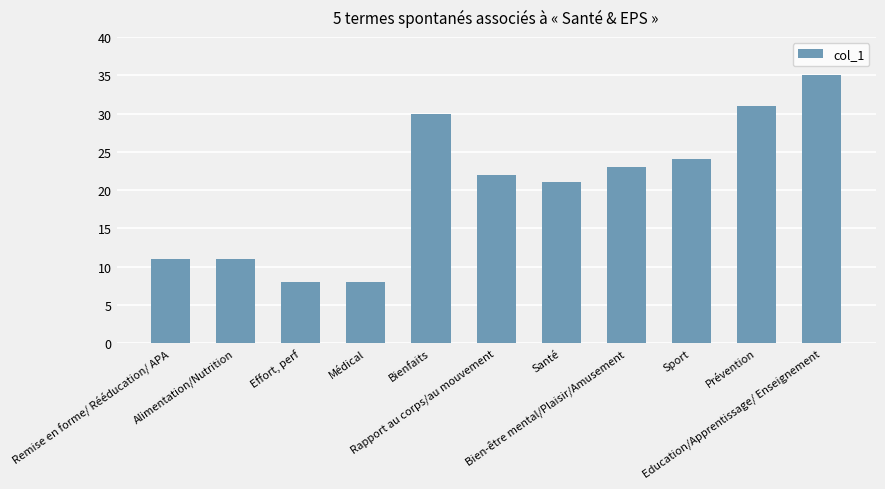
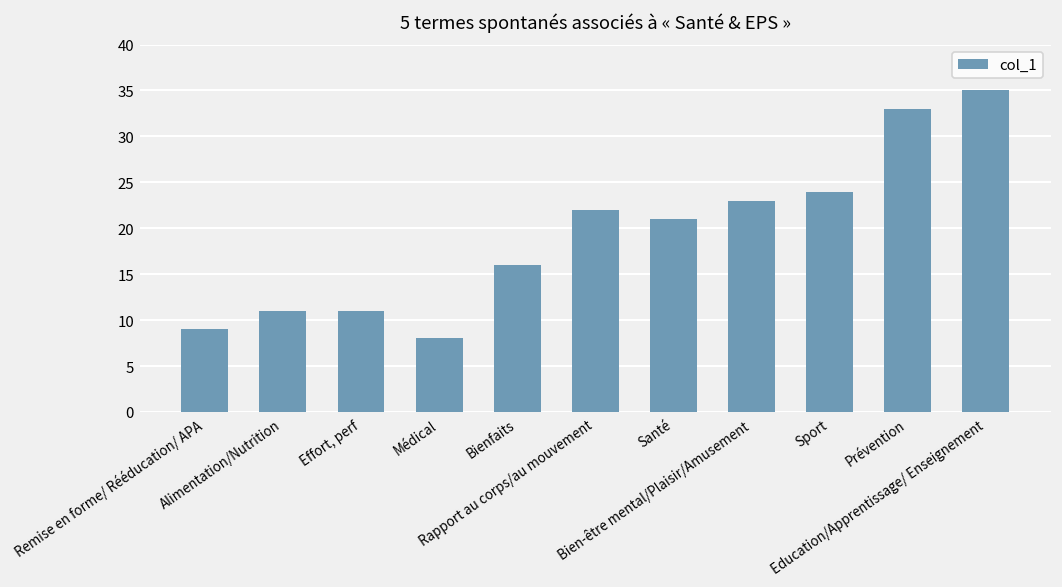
Remise en forme/ Rééducation/ APA: 11 -> 9
Effort, perf: 8 -> 11
Bienfaits: 30 -> 16
Prévention: 31 -> 33
